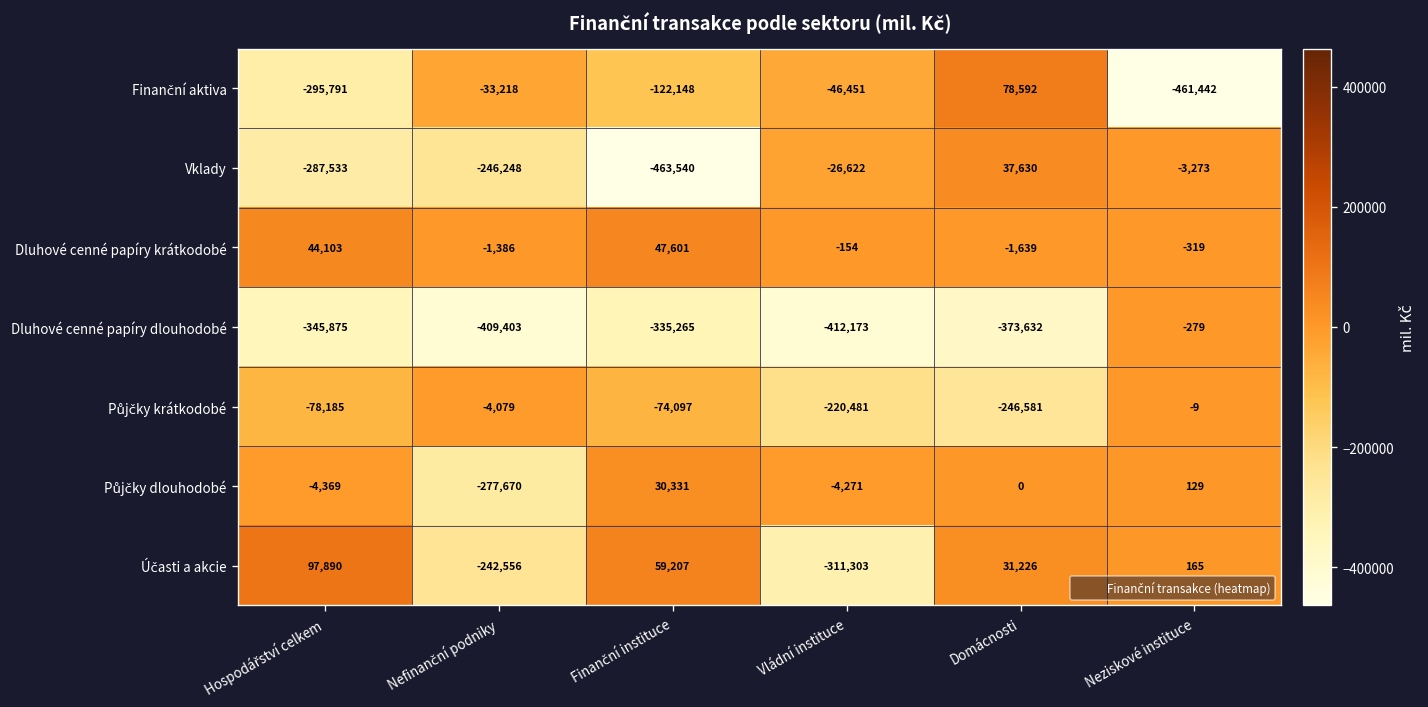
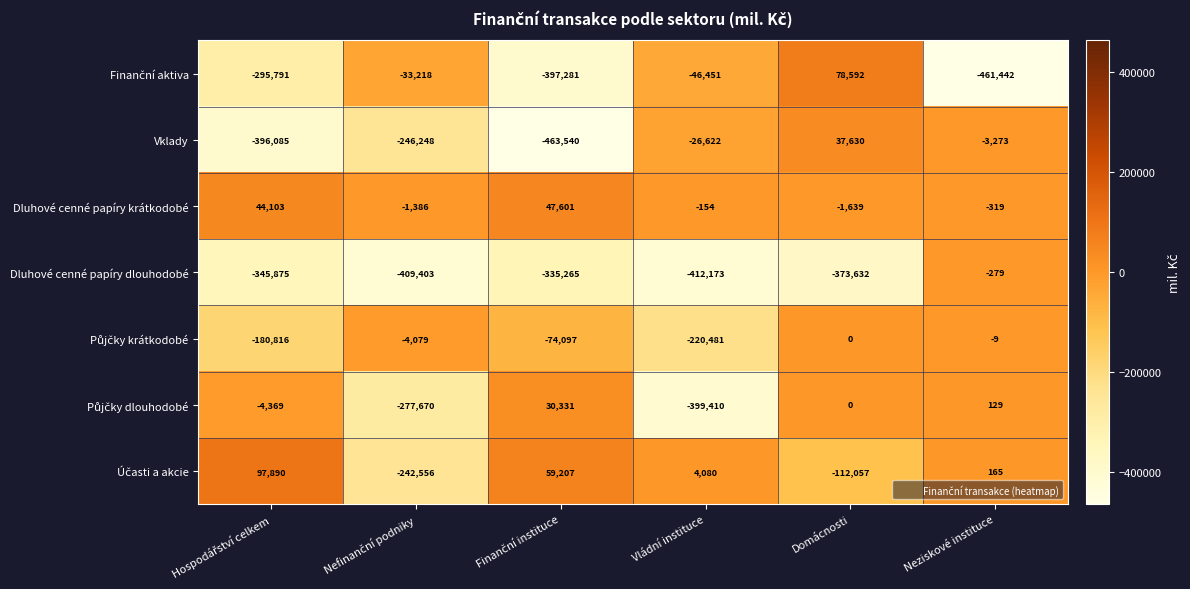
Finanční aktiva, Finanční instituce: -122,148 -> -397,281
Vklady, Hospodářství celkem: -287,533 -> -396,085
Půjčky krátkodobé, Hospodářství celkem: -78,185 -> -180,816
Půjčky krátkodobé, Domácnosti: -246,581 -> 0
Půjčky dlouhodobé, Vládní instituce: -4,271 -> -399,410
Účasti a akcie, Vládní instituce: -311,303 -> 4,080
Účasti a akcie, Domácnosti: 31,226 -> -112,057
